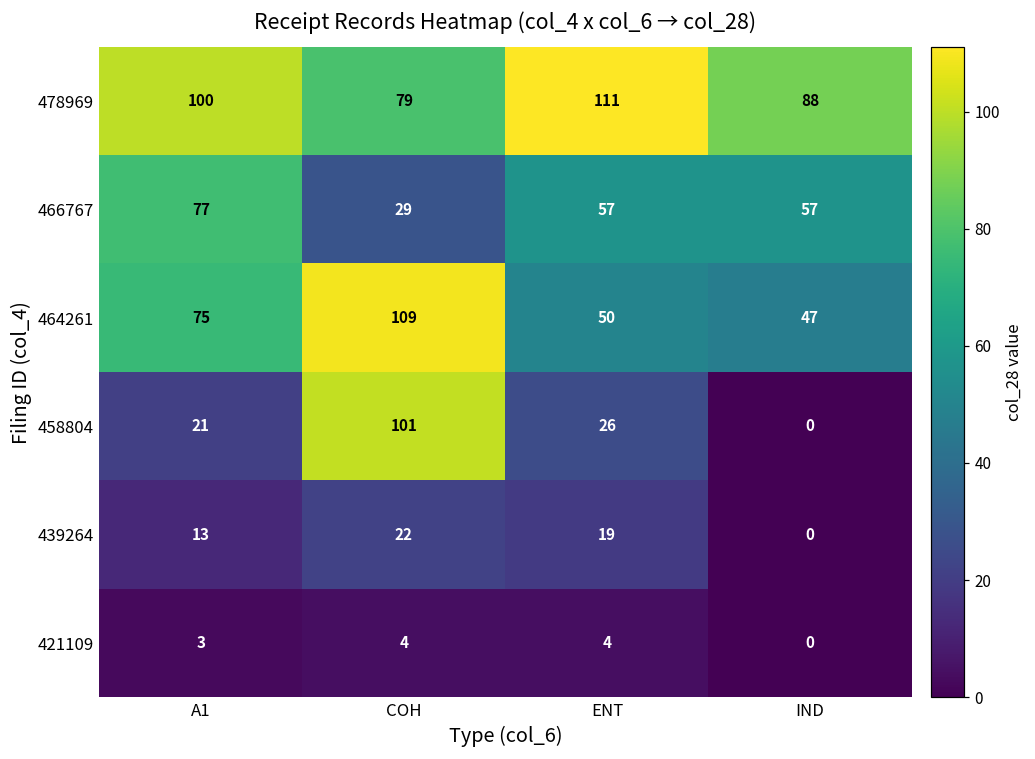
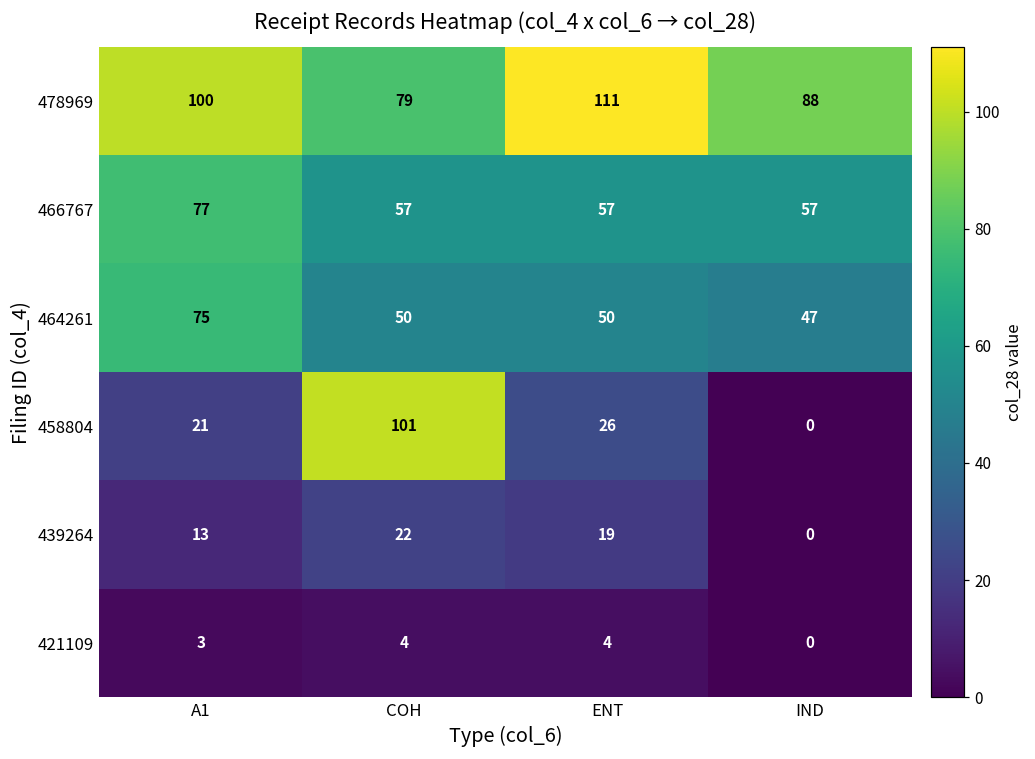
466767, COH: 29 -> 57
464261, COH: 109 -> 50
